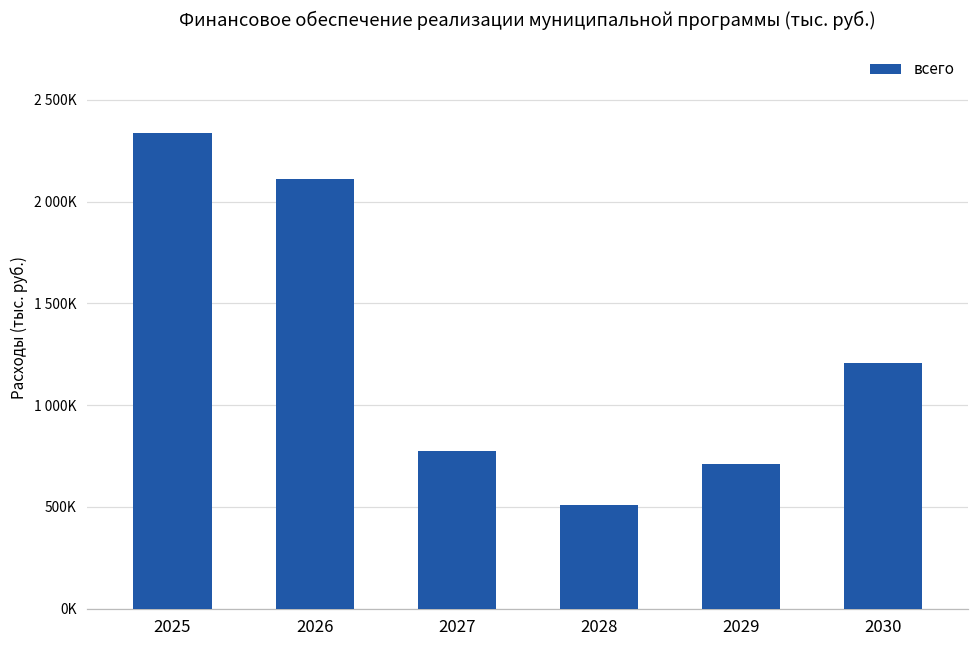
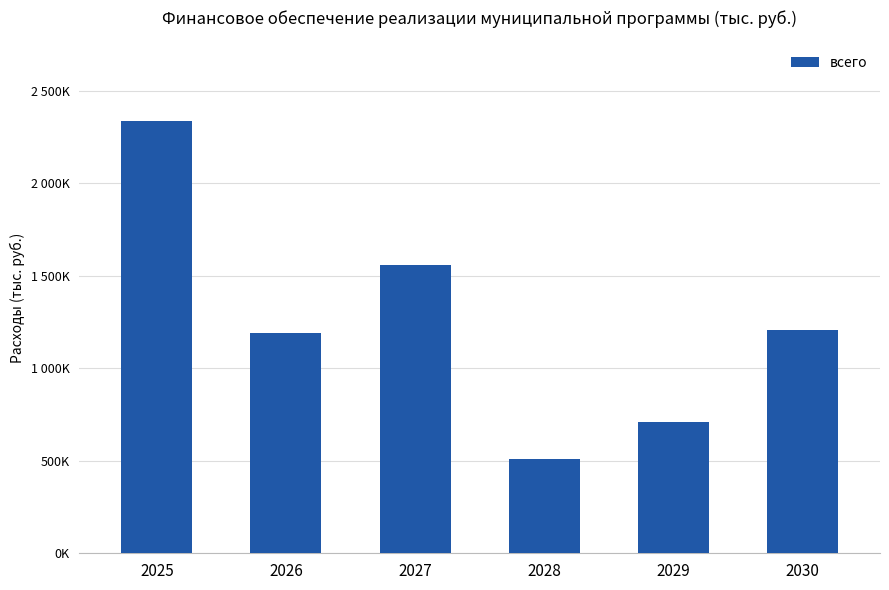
2026: 2110000 -> 1190000
2027: 770000 -> 1560000
